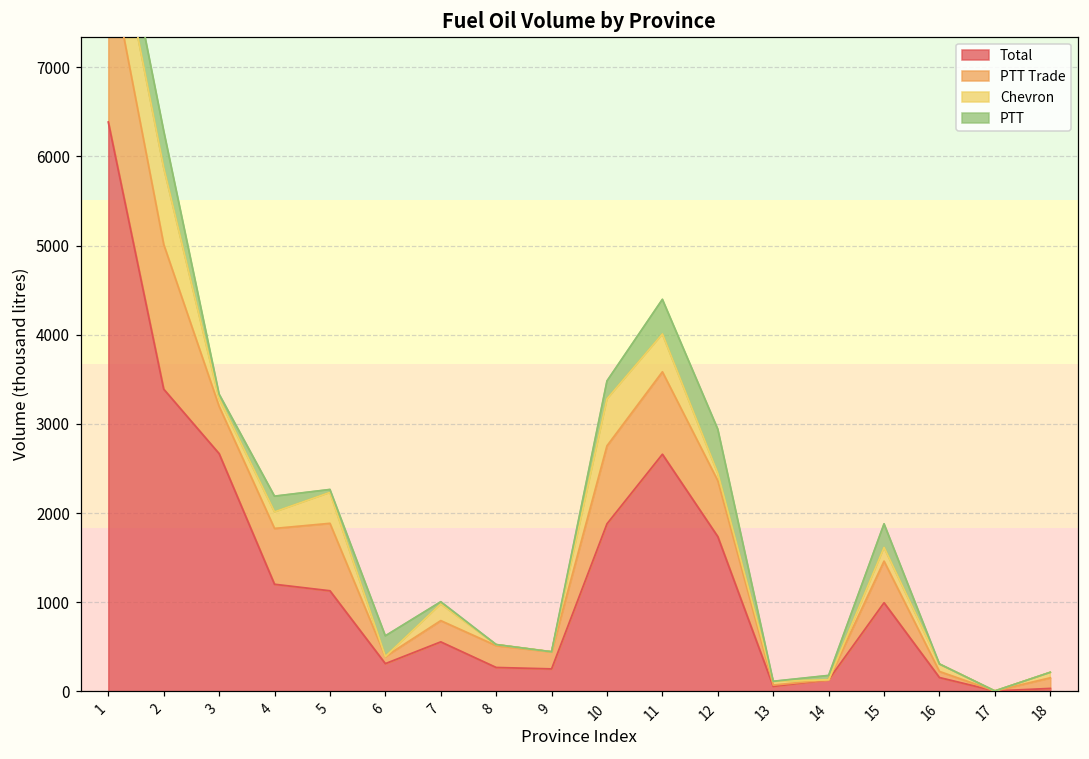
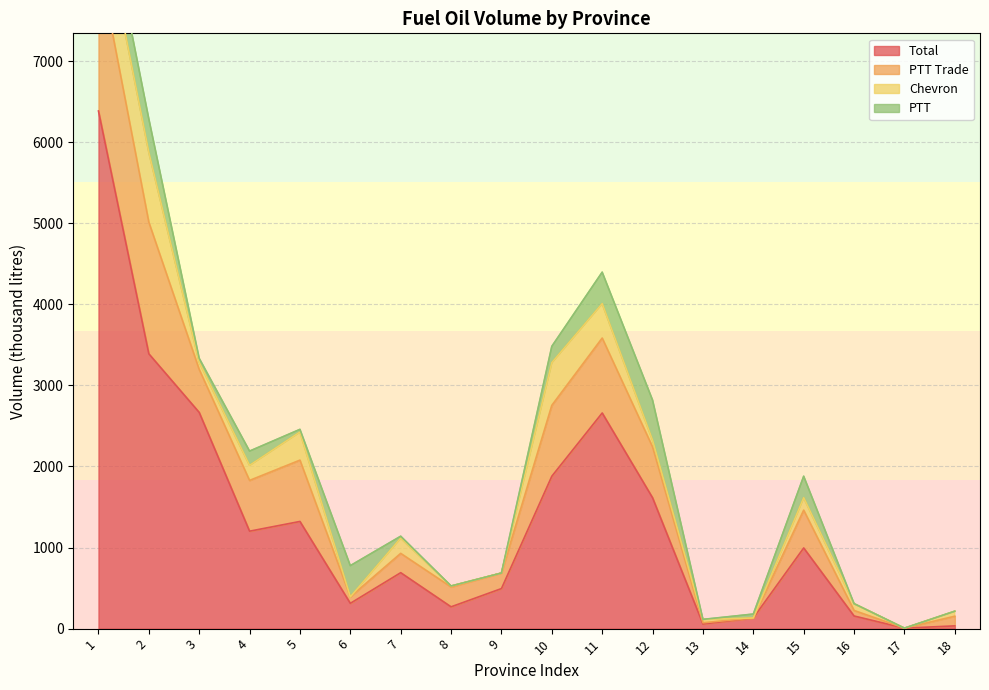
Total, 5: 1100 -> 1300
PTT, 6: 200 -> 400
Total, 7: 600 -> 700
Total, 9: 300 -> 500
Total, 12: 1700 -> 1600
